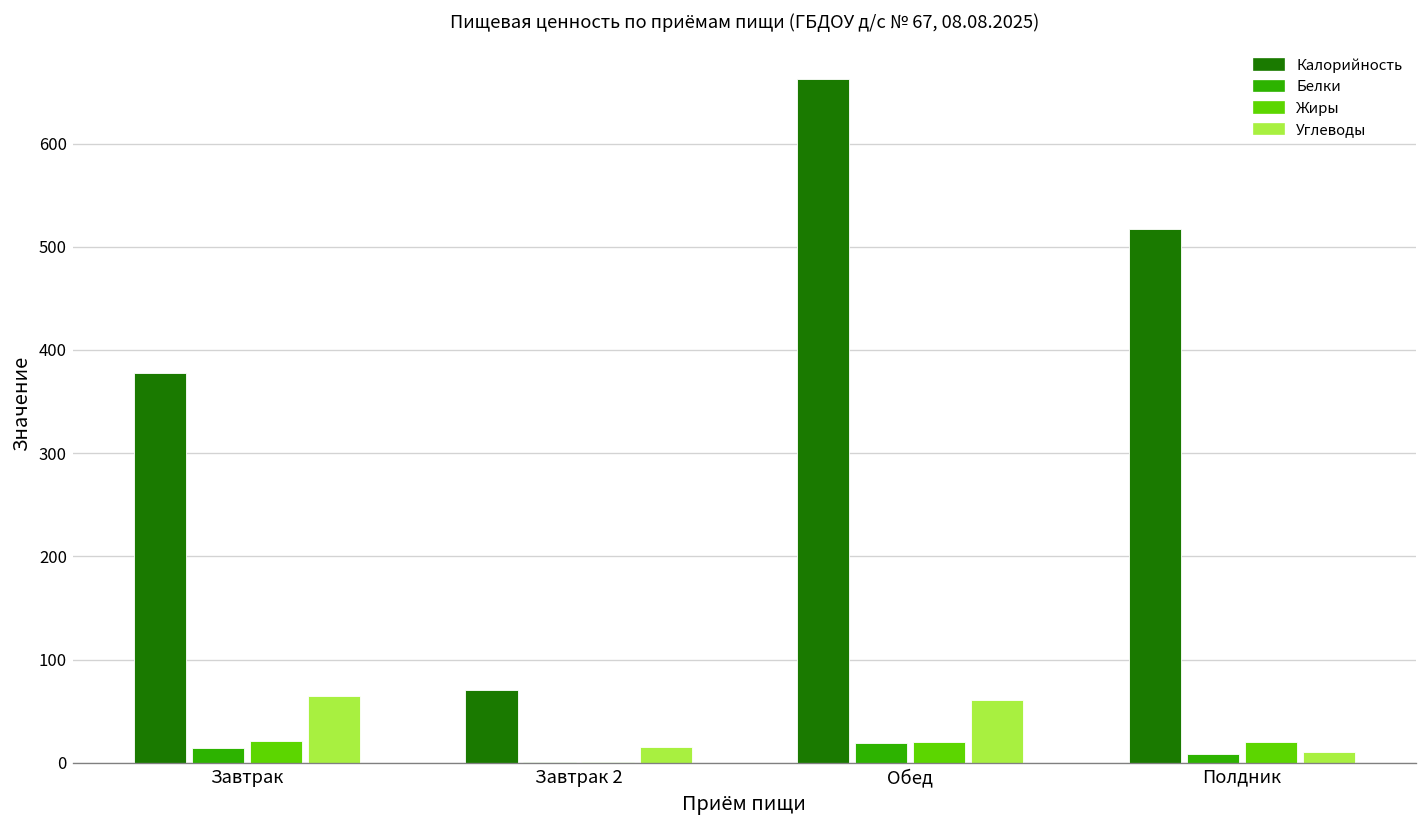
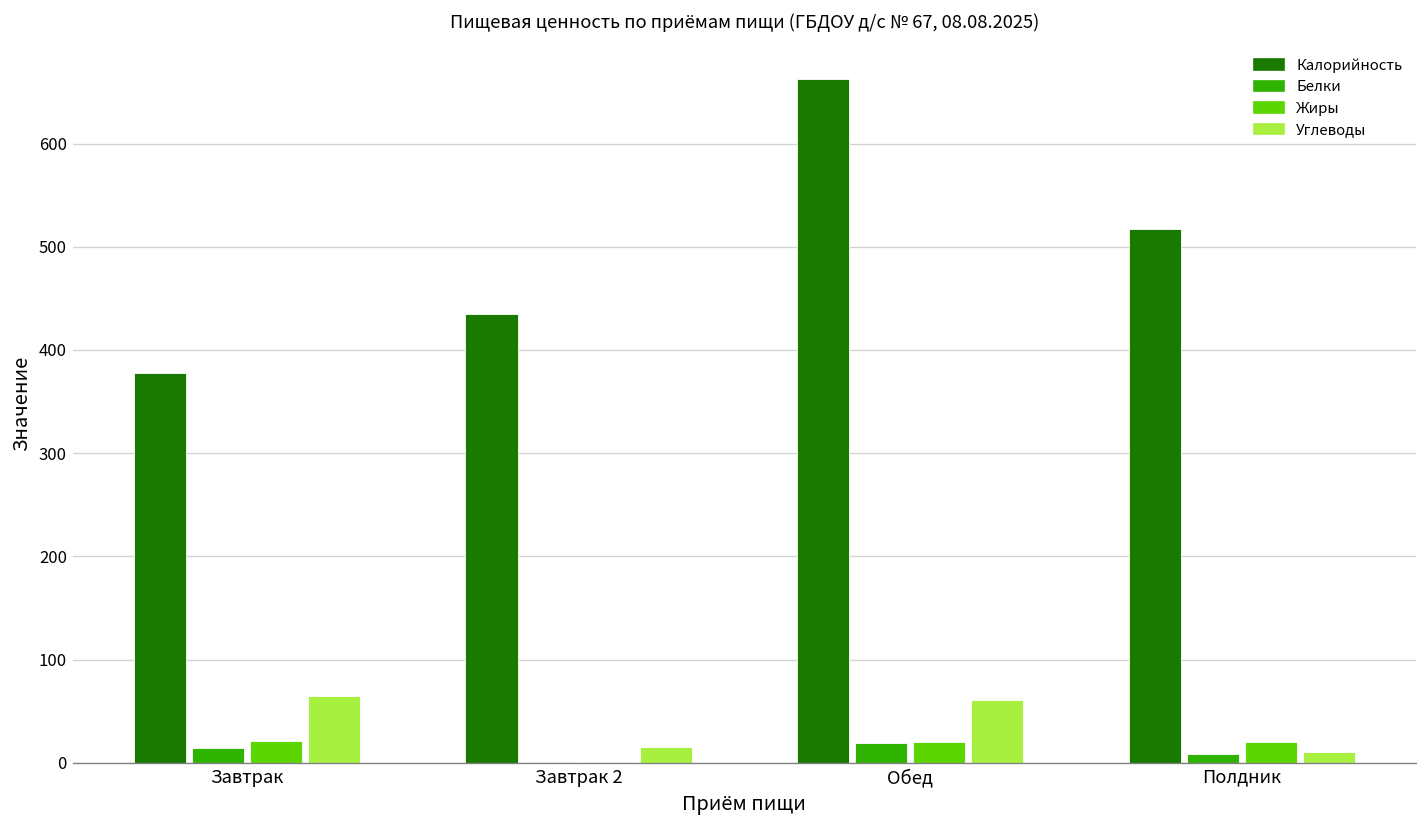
Калорийность, Завтрак 2: 70 -> 430
